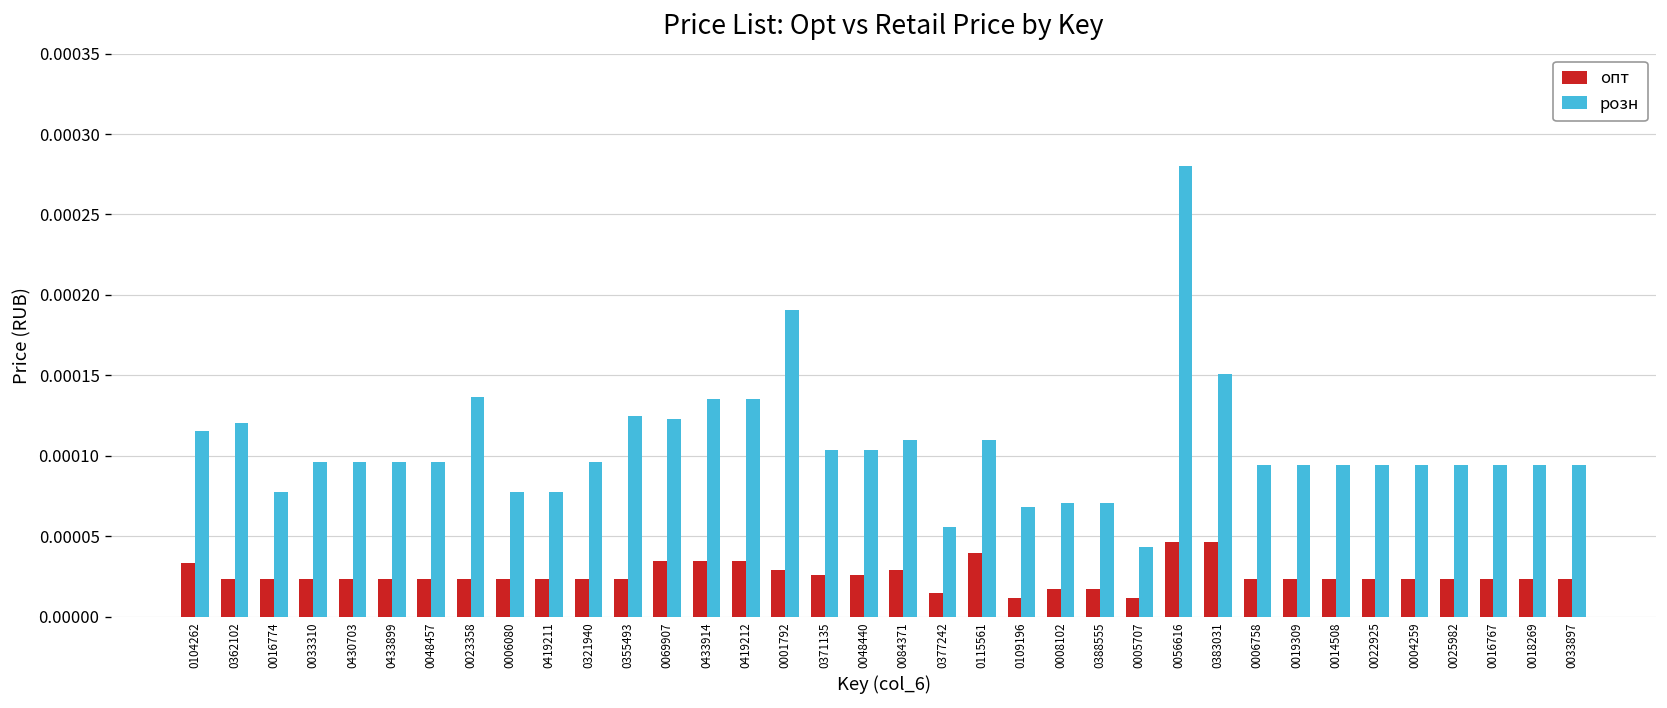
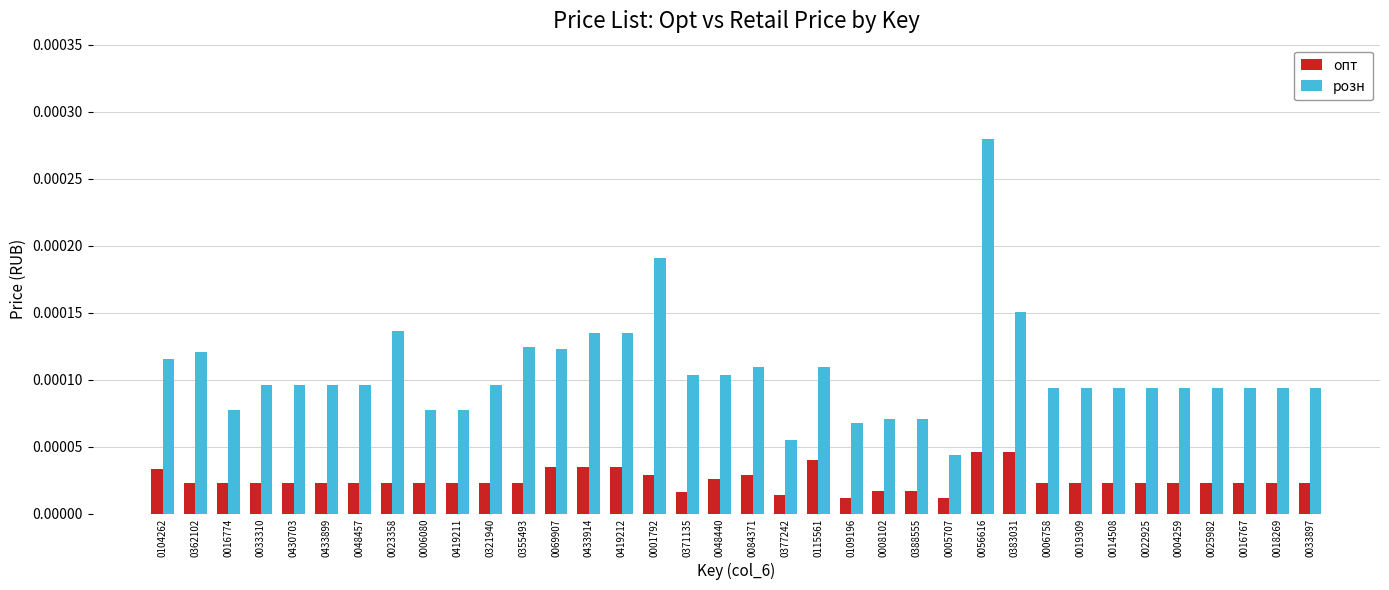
опт, 0371135: 0.000026 -> 0.000016
